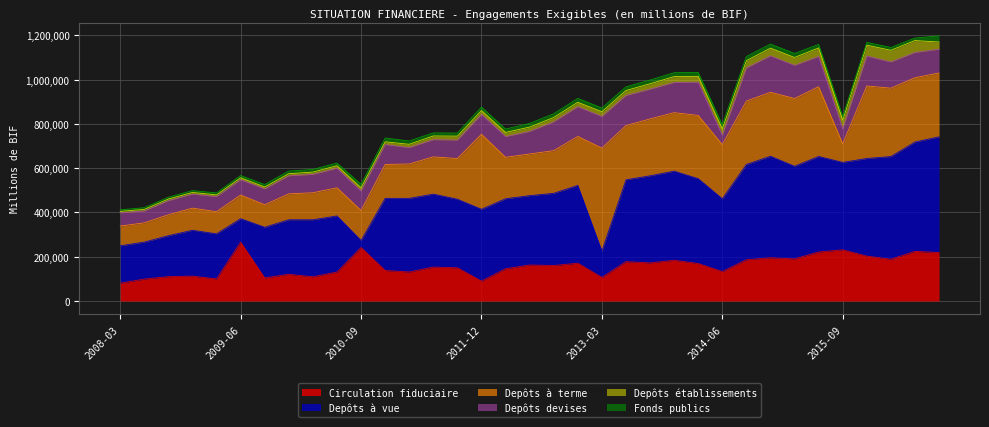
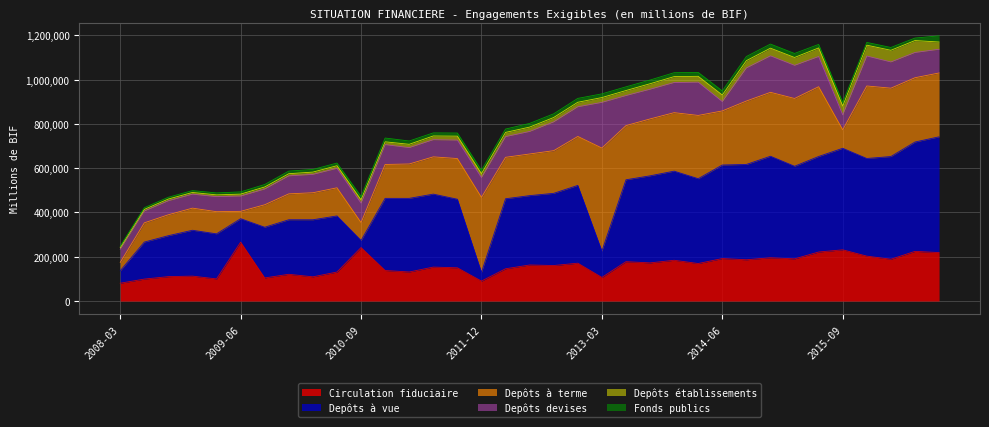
Depôts à vue, 2008-03: 170,000 -> 60,000
Depôts à terme, 2008-03: 90,000 -> 40,000
Depôts à terme, 2009-06: 110,000 -> 30,000
Depôts à terme, 2010-09: 140,000 -> 80,000
Depôts à vue, 2011-12: 320,000 -> 40,000
Depôts devises, 2013-03: 140,000 -> 210,000
Circulation fiduciaire, 2014-06: 130,000 -> 190,000
Depôts à vue, 2014-06: 330,000 -> 420,000
Depôts à vue, 2015-09: 390,000 -> 460,000
